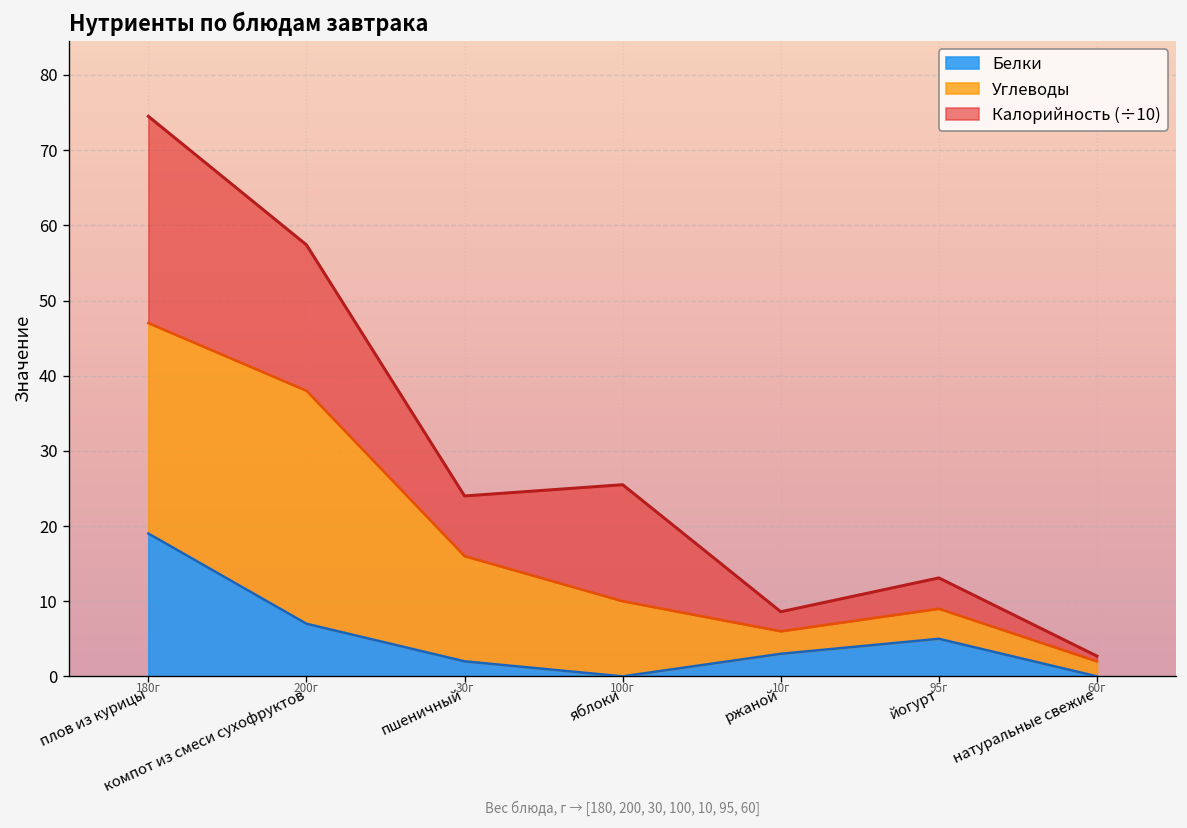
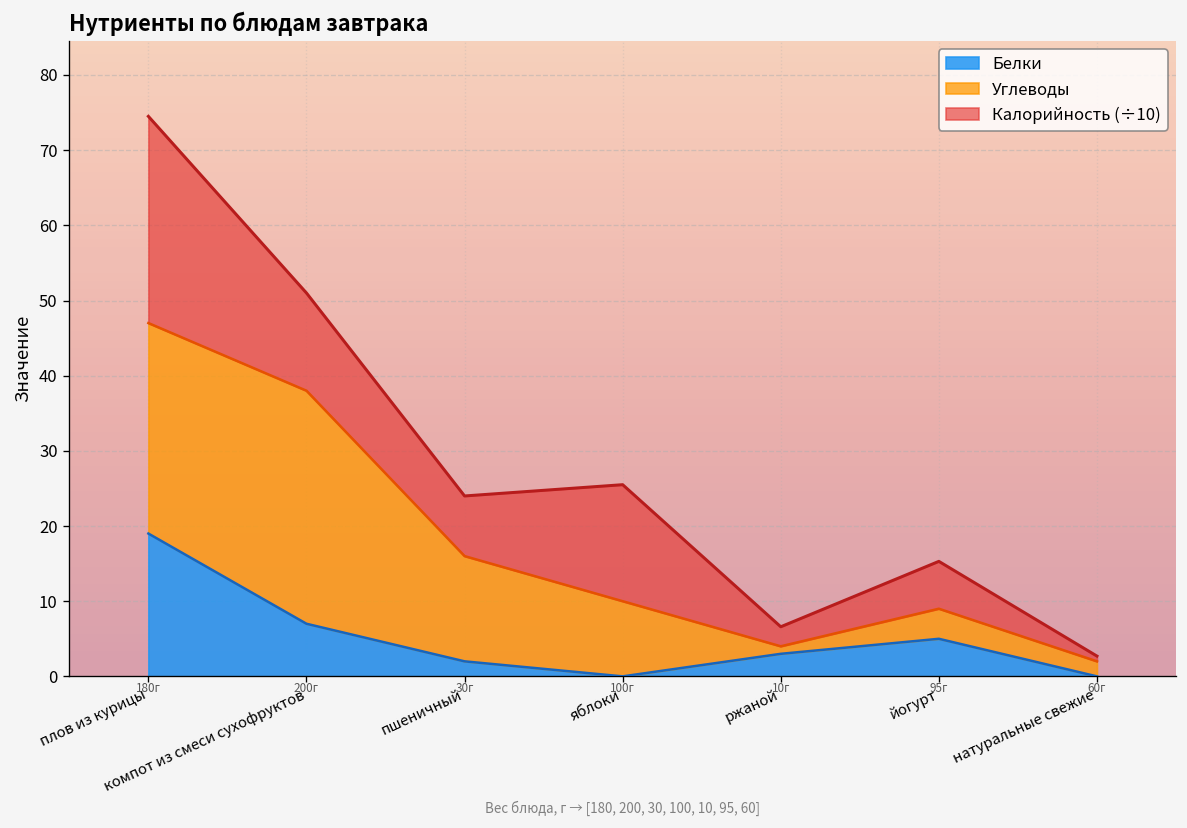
Калорийность (÷10), компот из смеси сухофруктов: 19 -> 13
Углеводы, ржаной: 3 -> 1
Калорийность (÷10), йогурт: 4 -> 6
